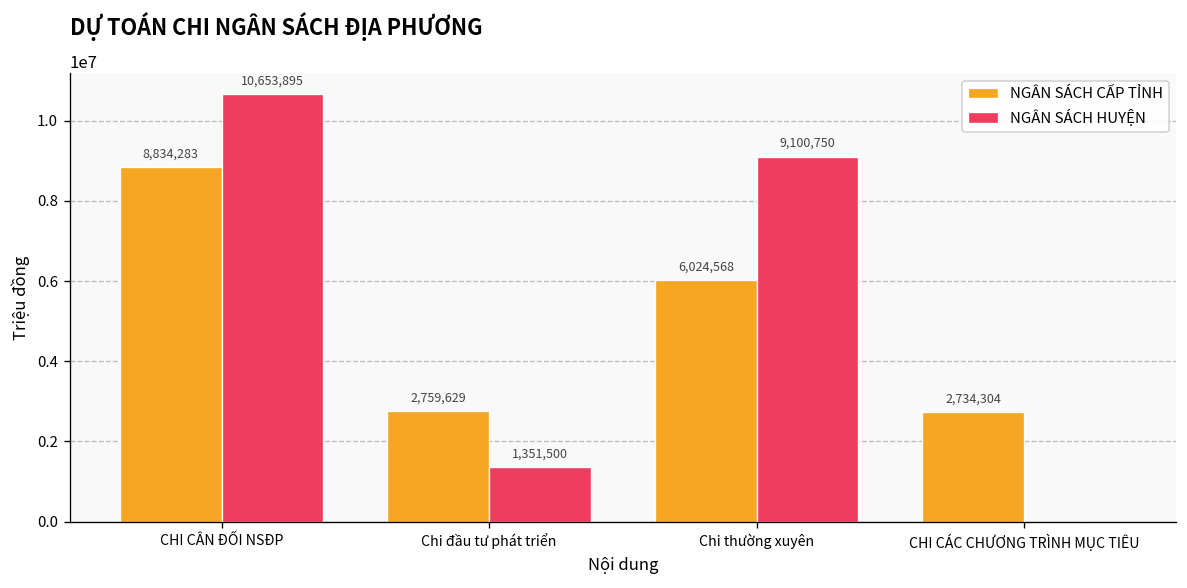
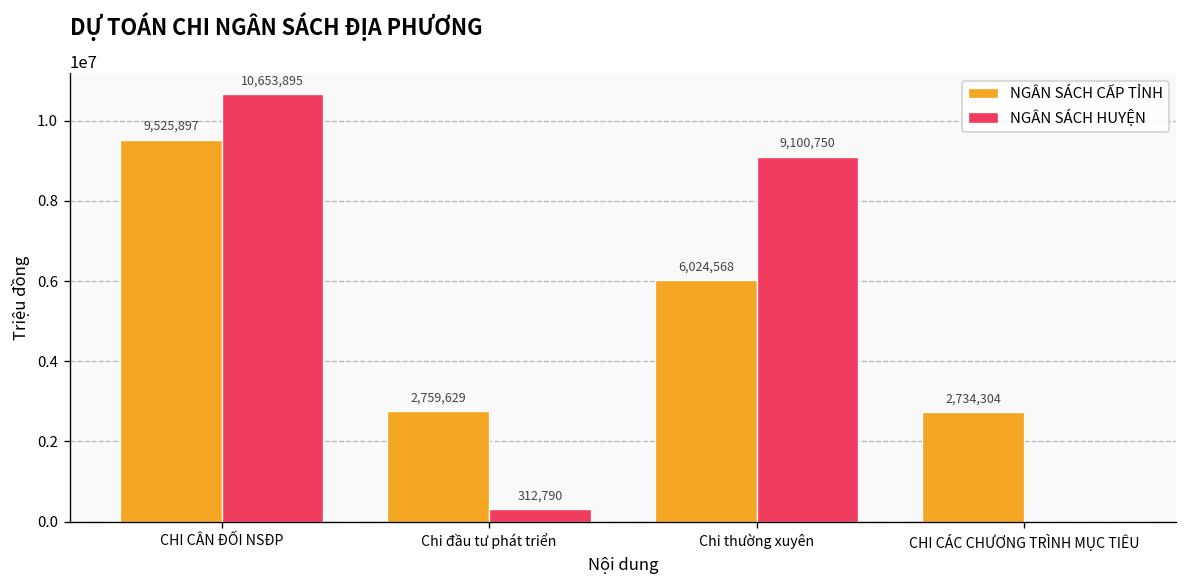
NGÂN SÁCH CẤP TỈNH, CHI CÂN ĐỐI NSĐP: 8,834,283 -> 9,525,897
NGÂN SÁCH HUYỆN, Chi đầu tư phát triển: 1,351,500 -> 312,790
